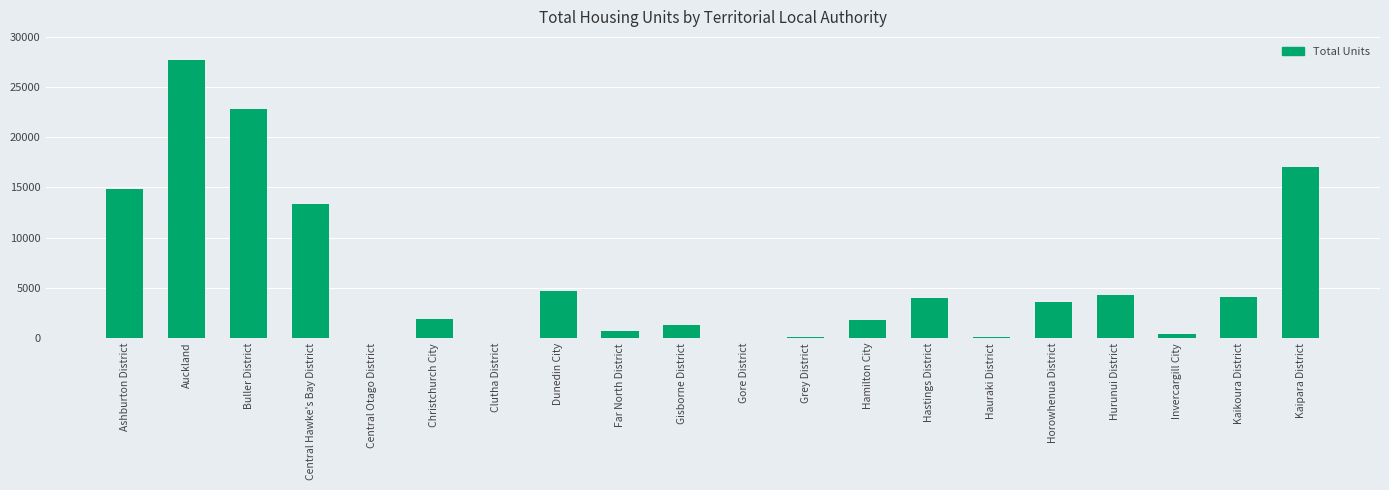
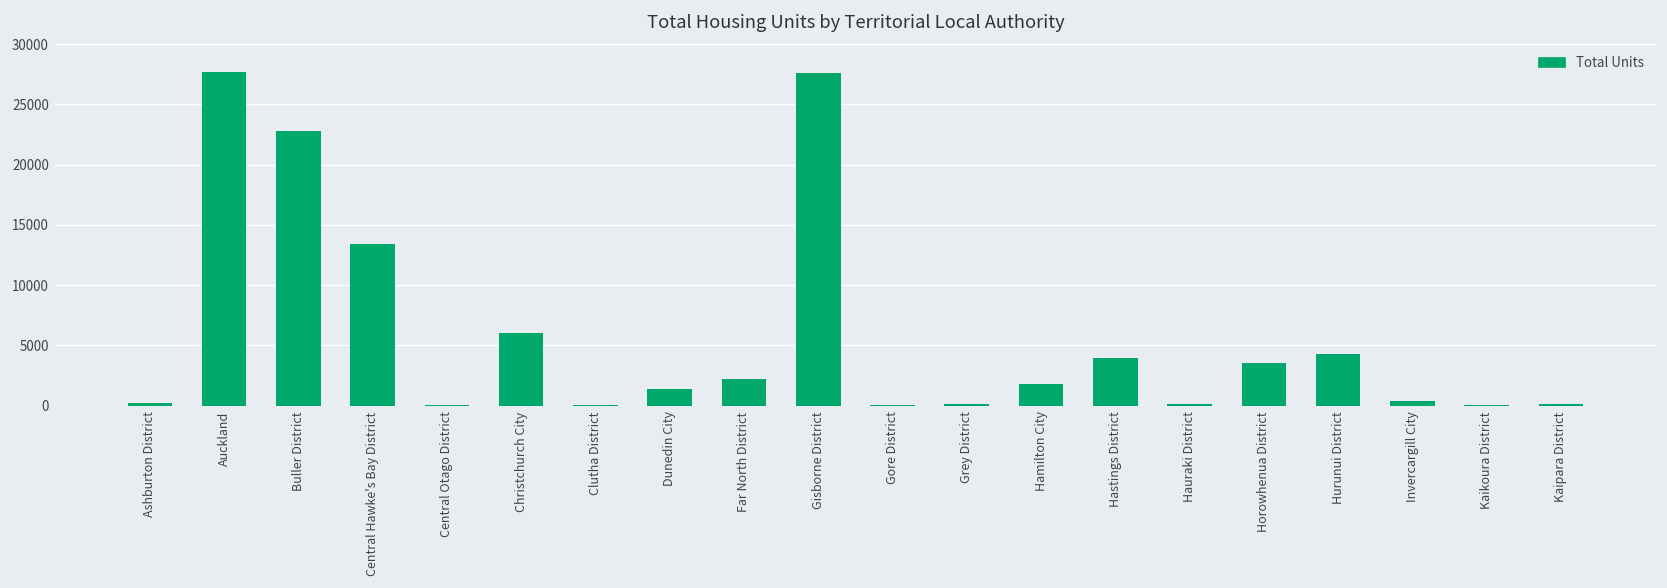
Ashburton District: 14900 -> 200
Christchurch City: 1900 -> 6000
Dunedin City: 4700 -> 1400
Far North District: 700 -> 2200
Gisborne District: 1300 -> 27600
Kaikoura District: 4100 -> 0
Kaipara District: 17000 -> 100
